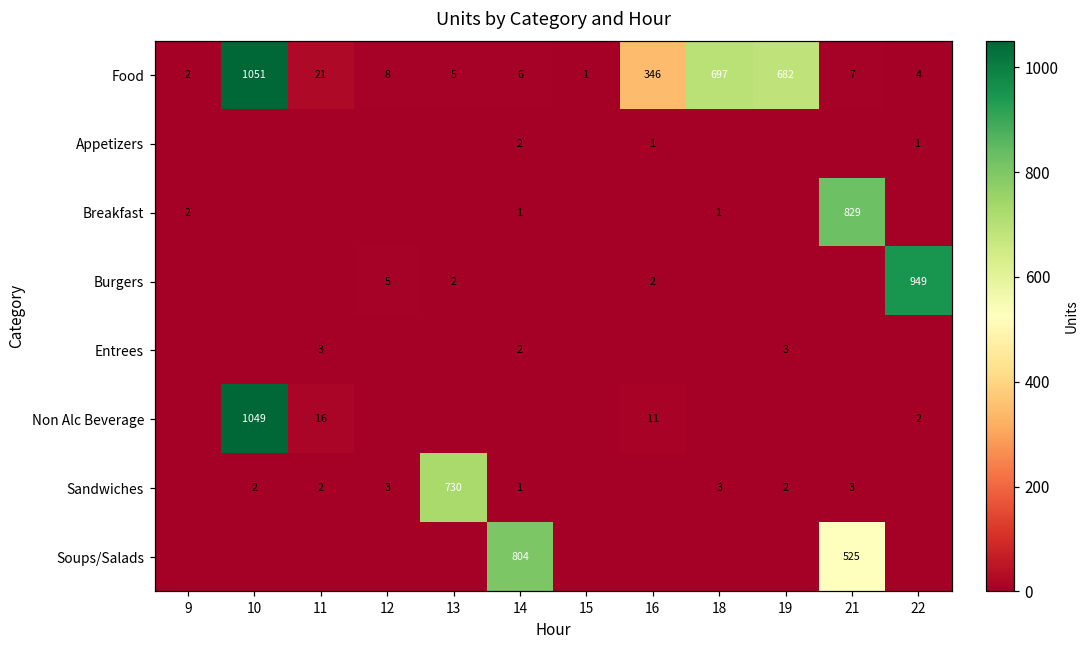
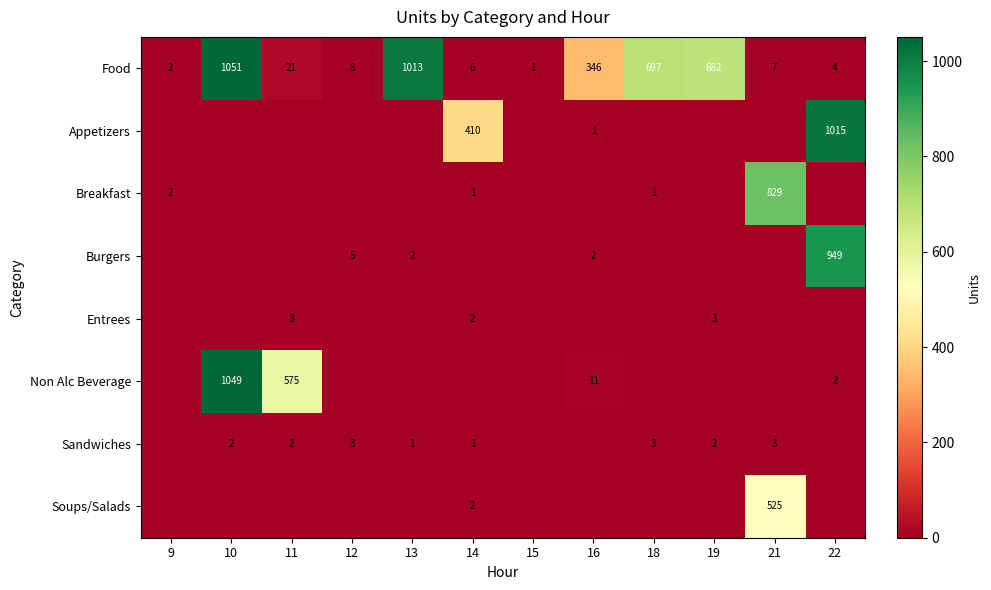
Food, 13: 5 -> 1013
Appetizers, 14: 2 -> 410
Appetizers, 22: 1 -> 1015
Non Alc Beverage, 11: 16 -> 575
Sandwiches, 13: 730 -> 1
Soups/Salads, 14: 804 -> 2
